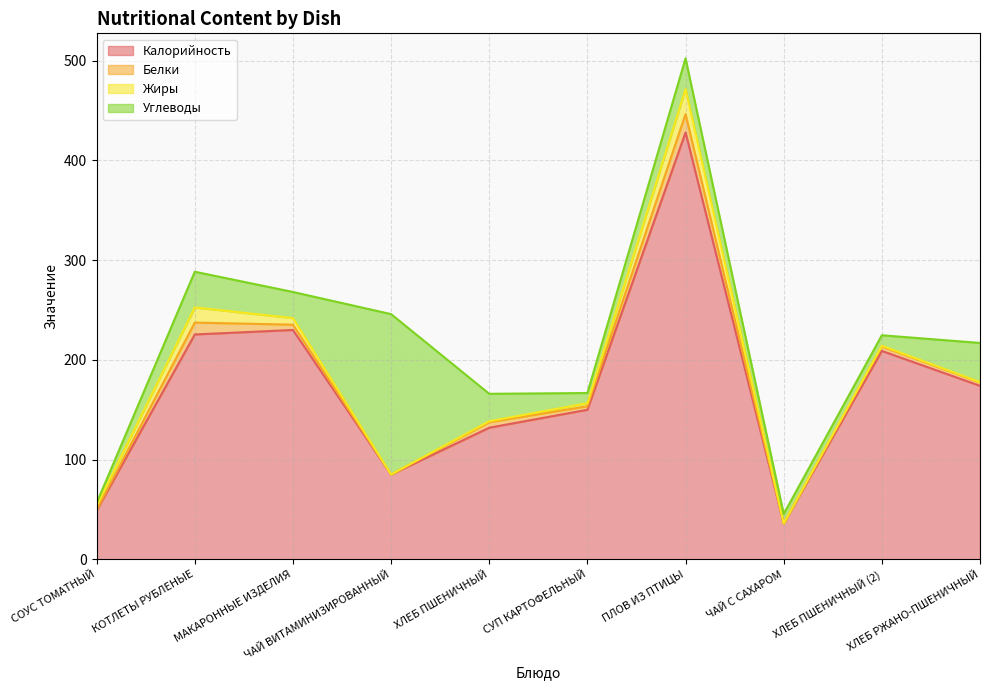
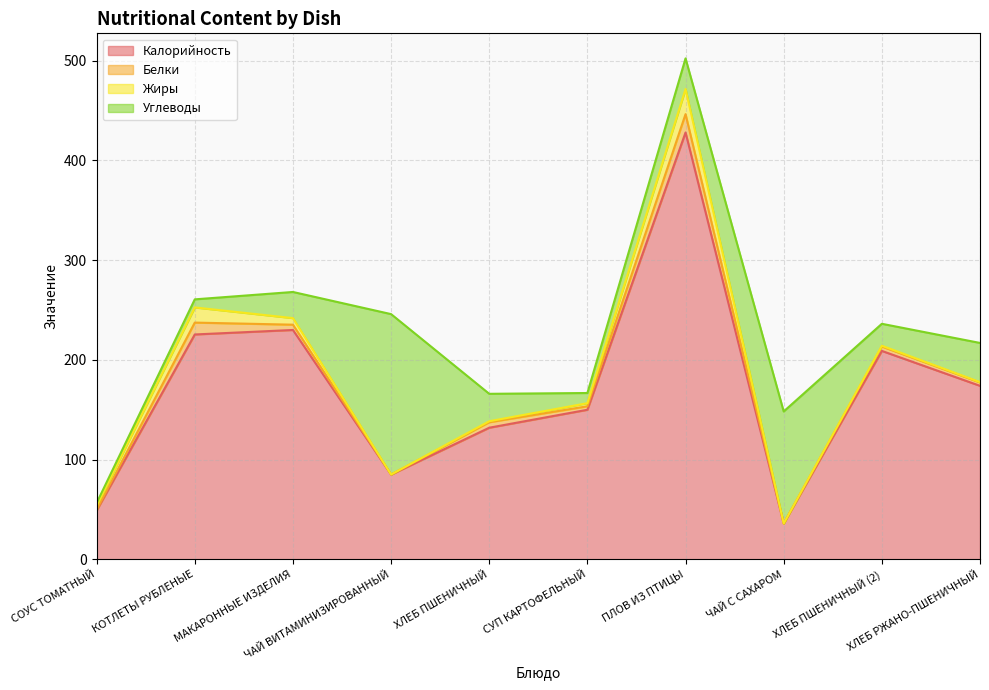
Углеводы, КОТЛЕТЫ РУБЛЕНЫЕ: 40 -> 10
Углеводы, ЧАЙ С САХАРОМ: 10 -> 110
Углеводы, ХЛЕБ ПШЕНИЧНЫЙ (2): 10 -> 20
